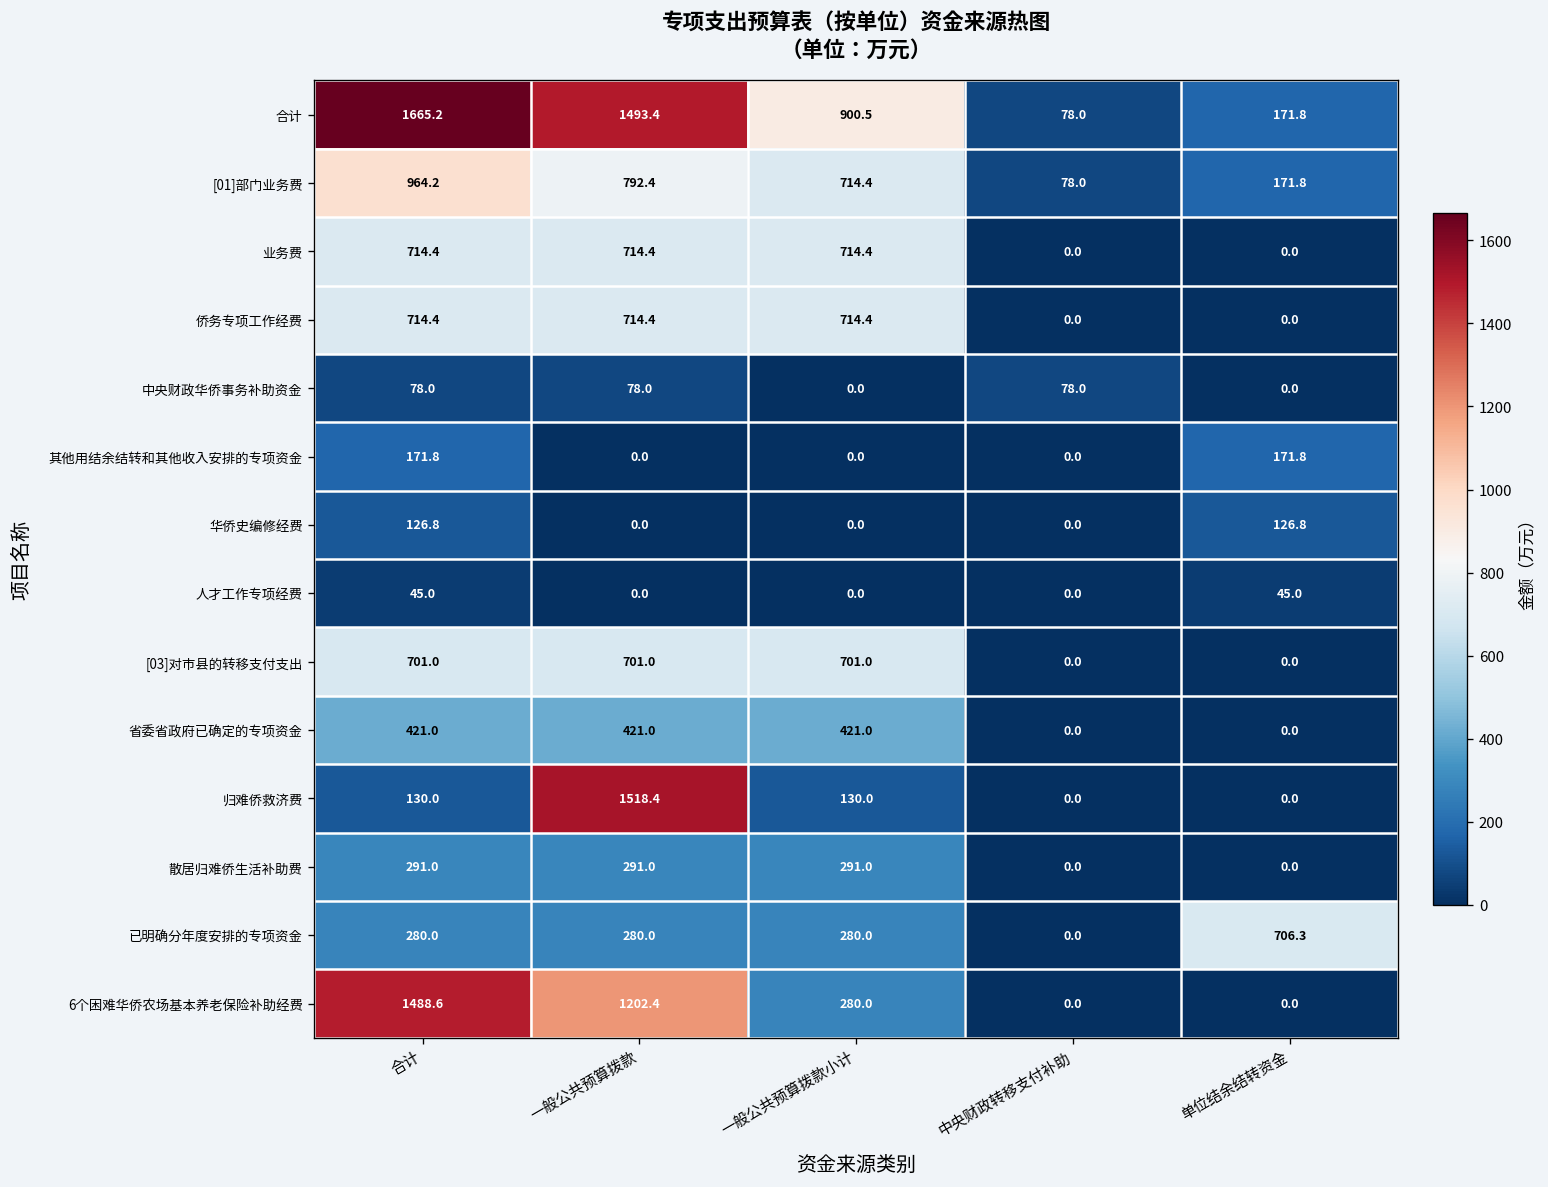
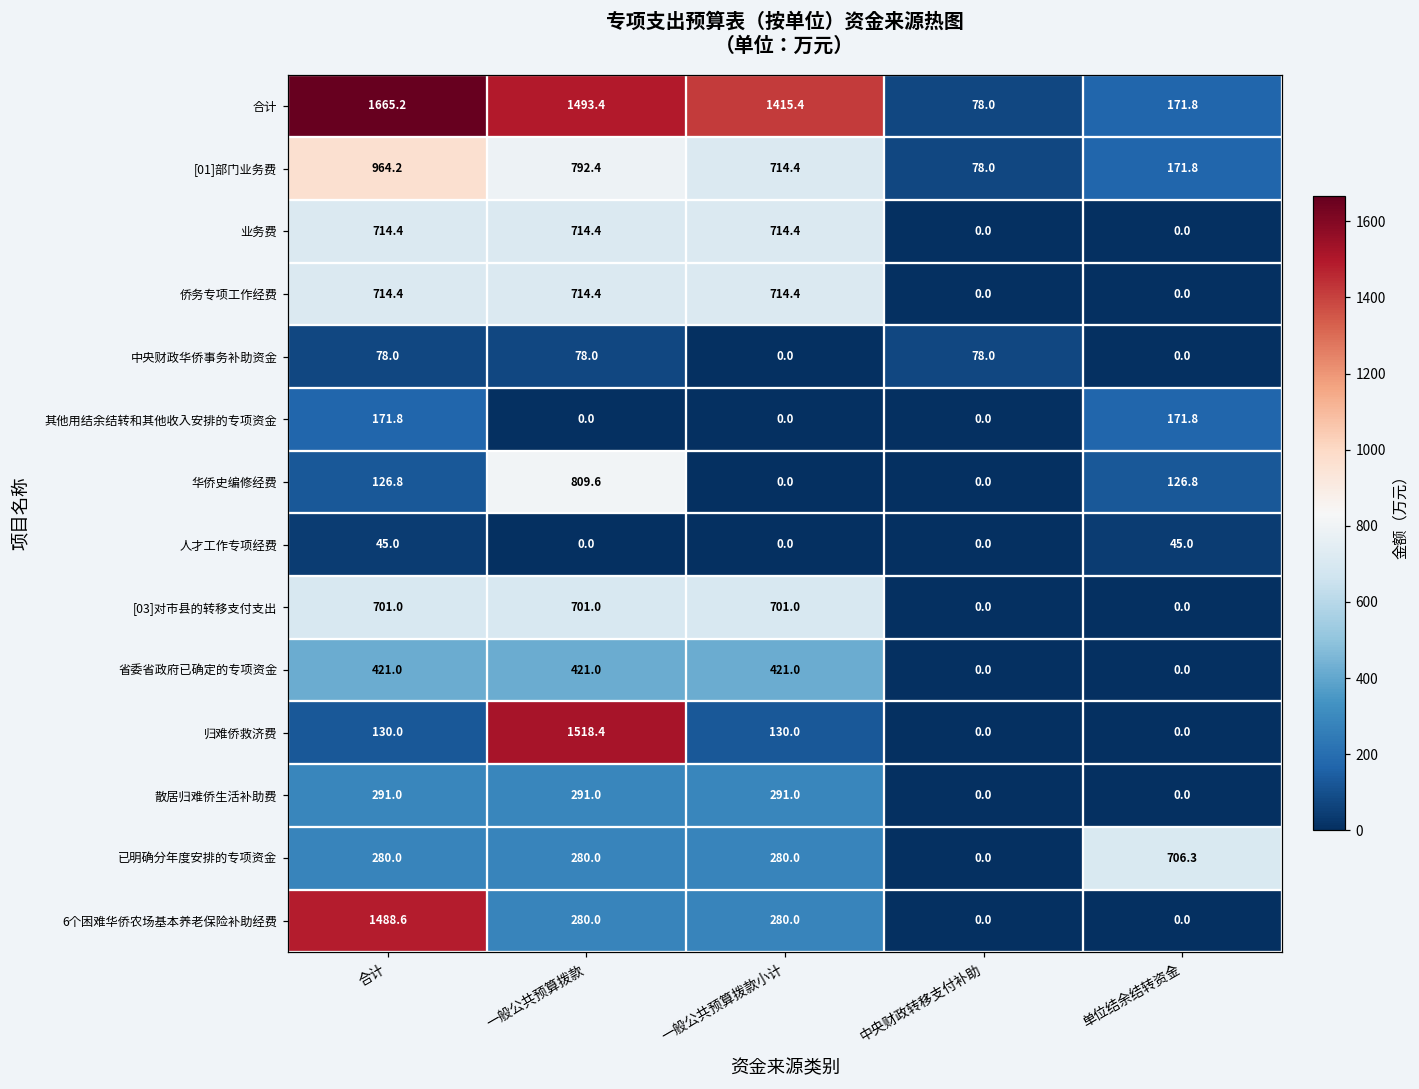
合计, 一般公共预算拨款小计: 900.5 -> 1415.4
华侨史编修经费, 一般公共预算拨款: 0.0 -> 809.6
6个困难华侨农场基本养老保险补助经费, 一般公共预算拨款: 1202.4 -> 280.0
